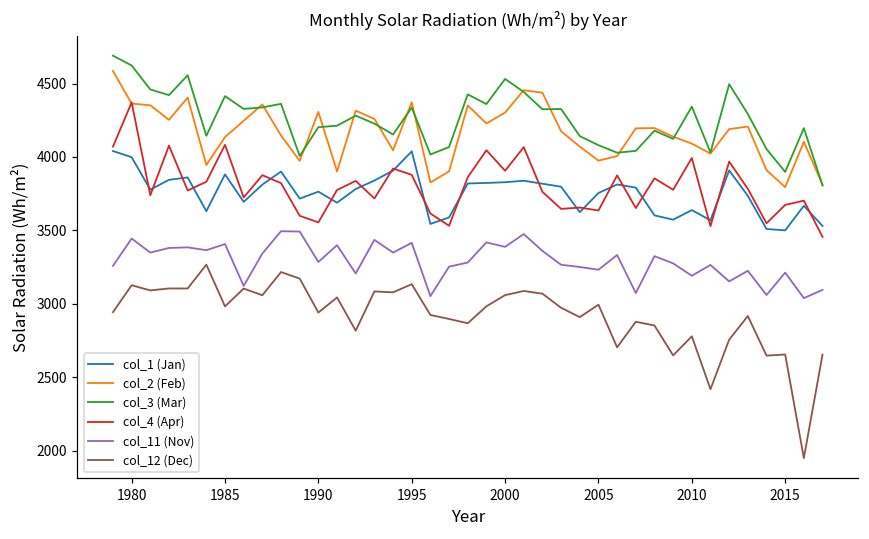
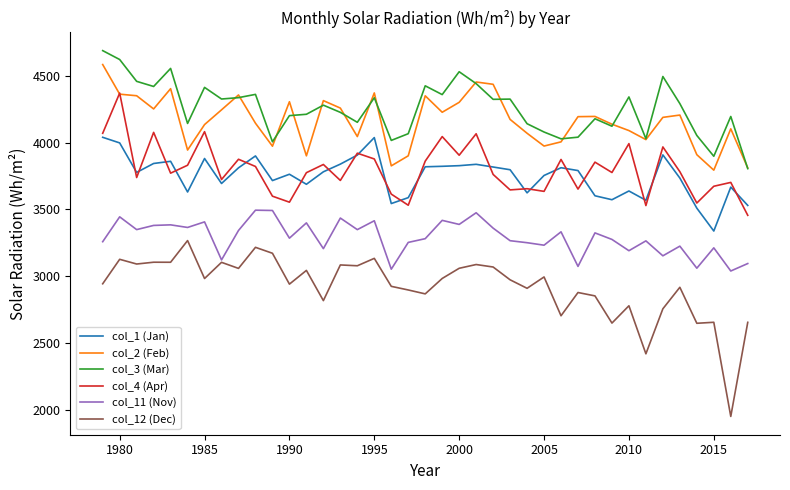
col_1 (Jan), 2015: 3500 -> 3340
